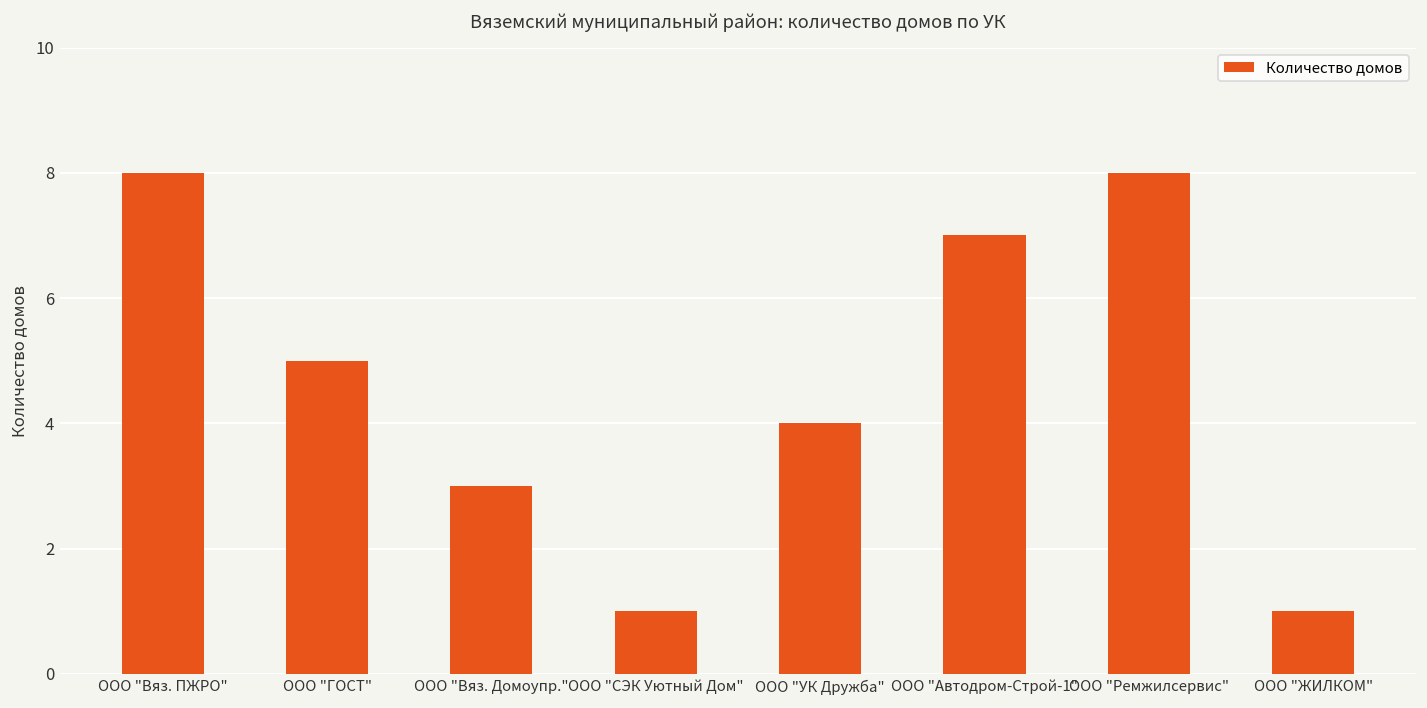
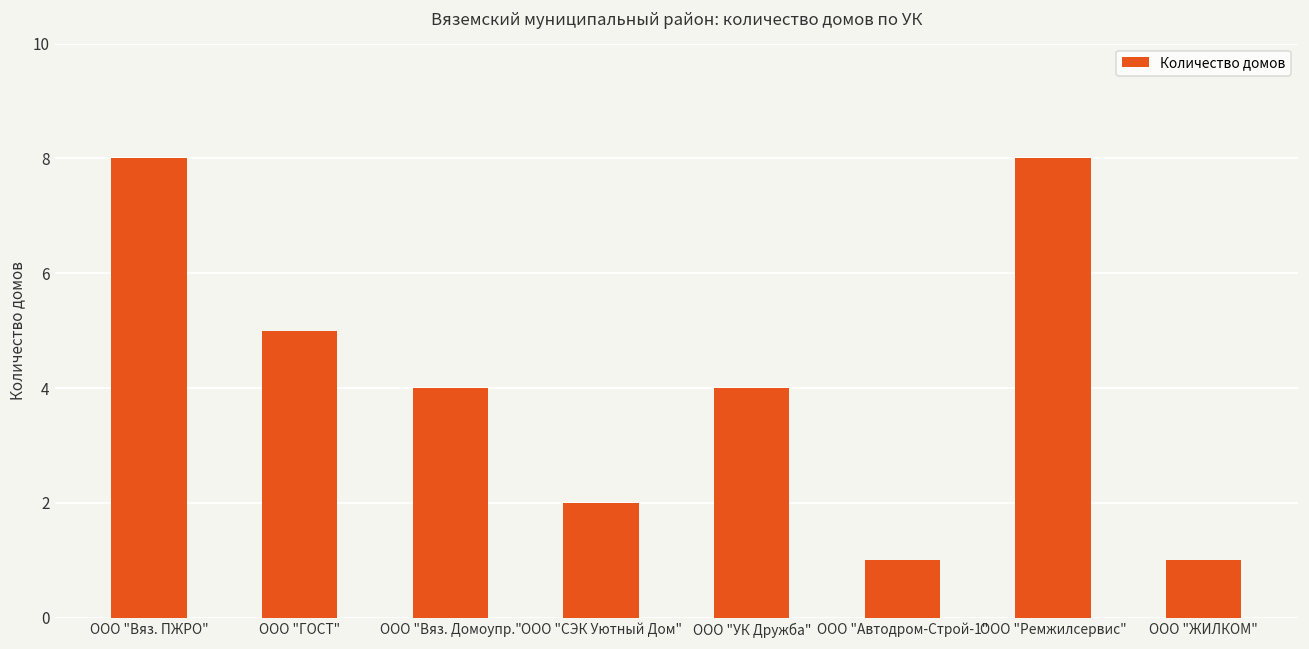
ООО "Вяз. Домоупр.": 3 -> 4
ООО "СЭК Уютный Дом": 1 -> 2
ООО "Автодром-Строй-1": 7 -> 1
